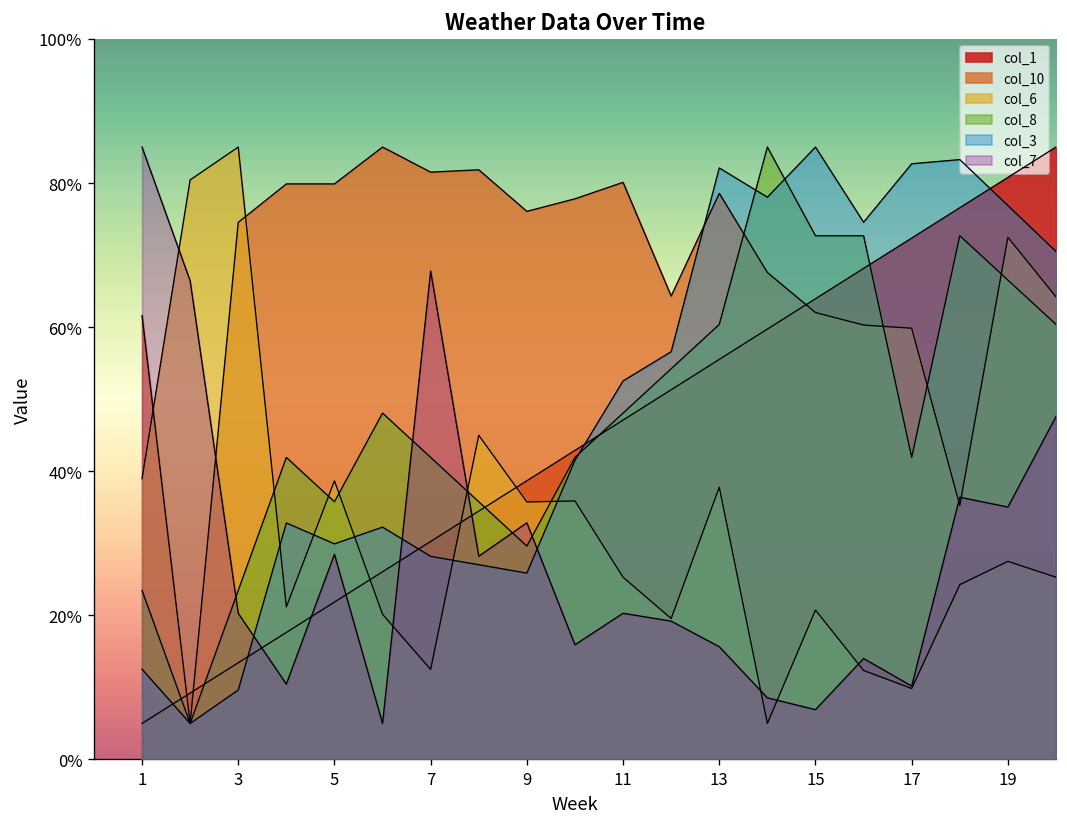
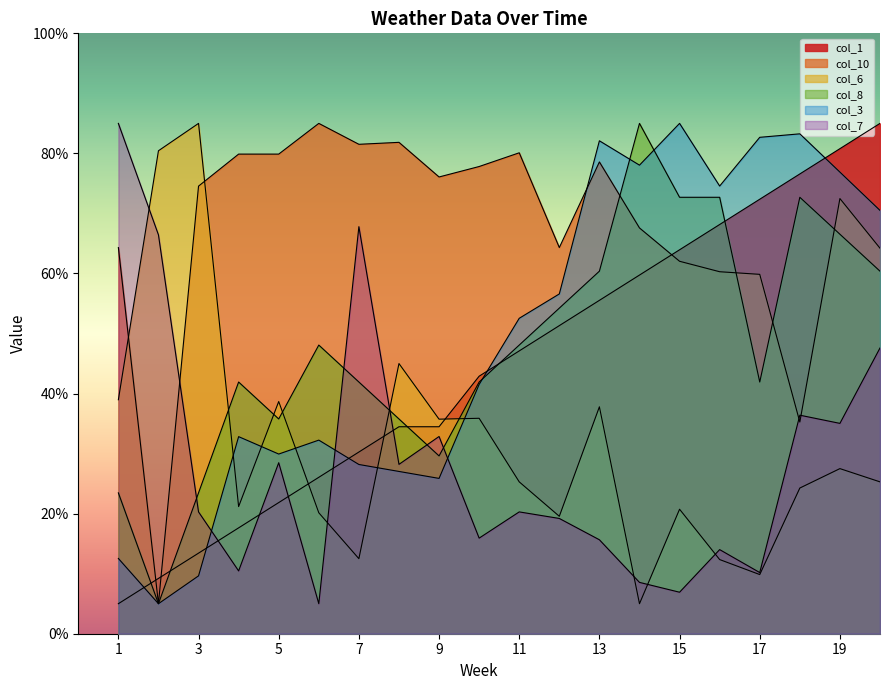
col_10, 1: 62% -> 64%
col_1, 9: 39% -> 34%
